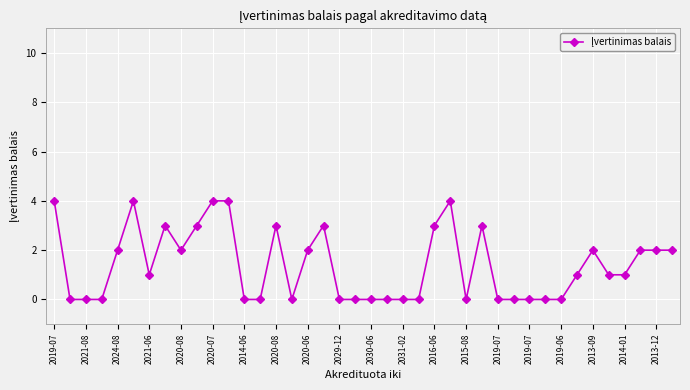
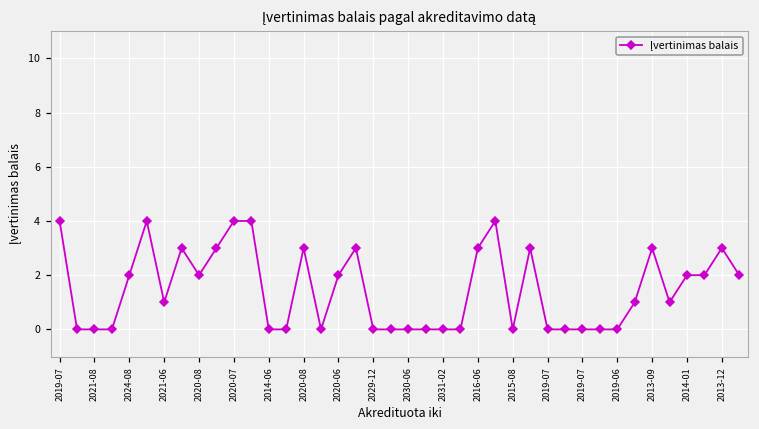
2013-09: 2 -> 3
2014-01: 1 -> 2
2013-12: 2 -> 3
